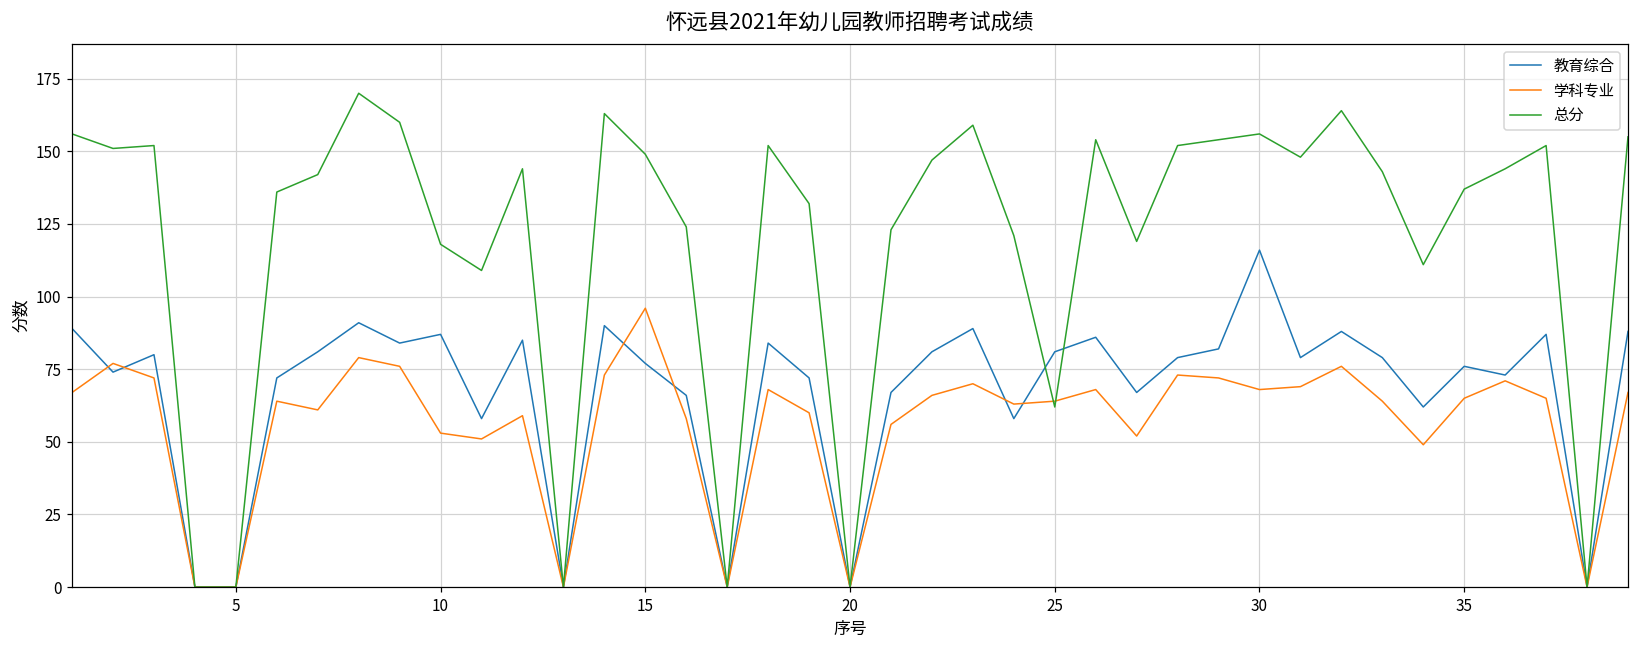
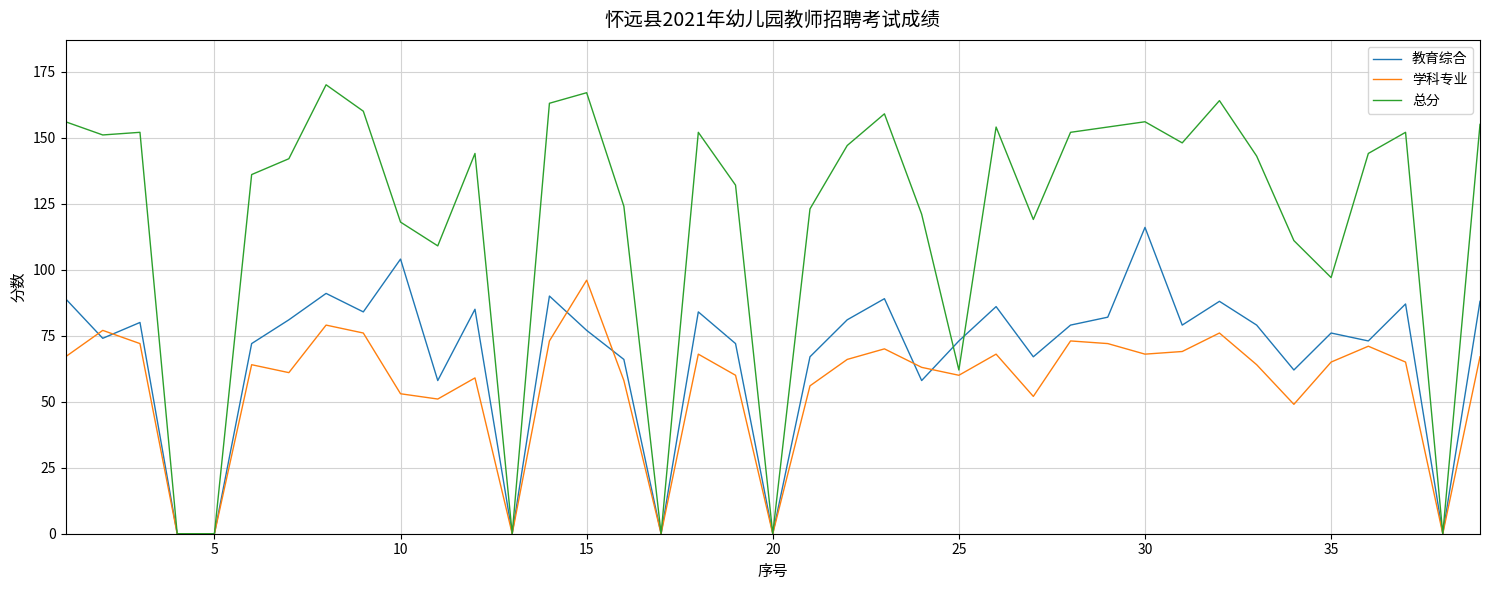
教育综合, 10: 87 -> 104
总分, 15: 149 -> 167
教育综合, 25: 81 -> 73
学科专业, 25: 64 -> 60
总分, 35: 137 -> 97
